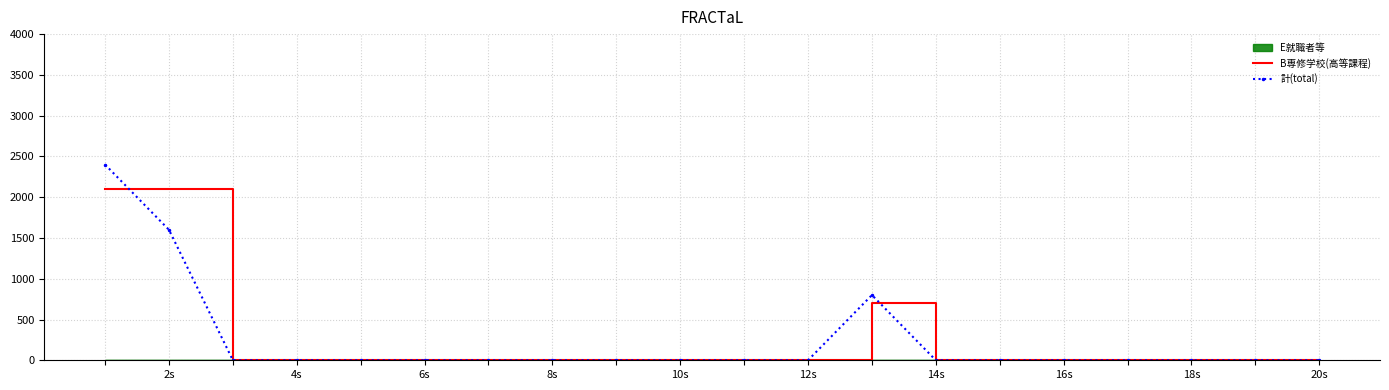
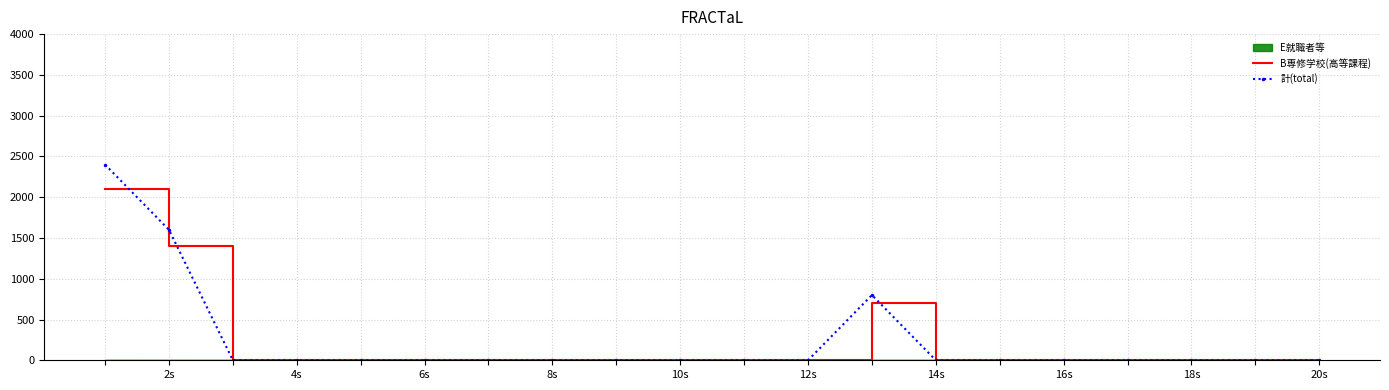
B専修学校(高等課程), 2s: 2100 -> 1400
